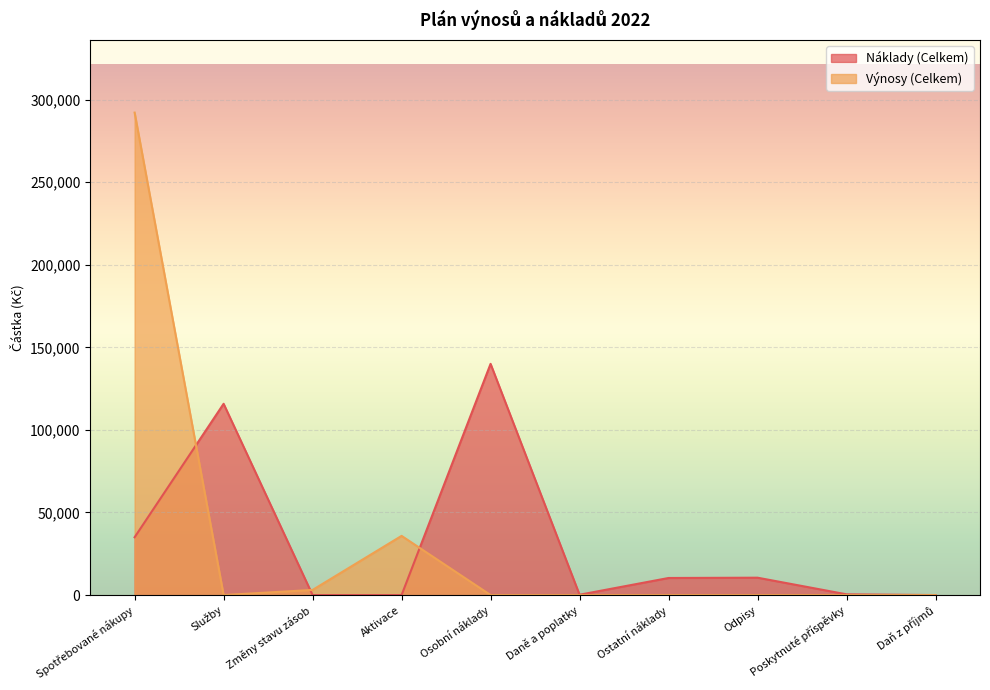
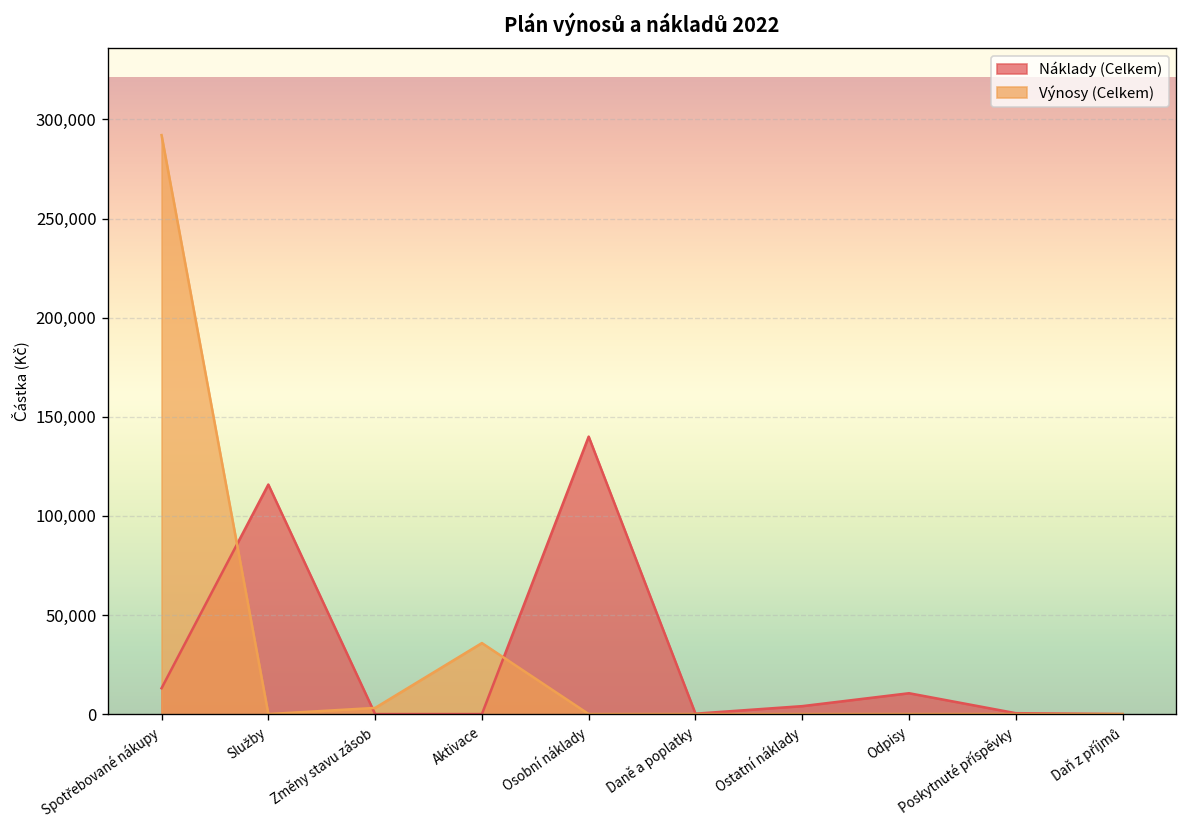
Náklady (Celkem), Spotřebované nákupy: 35,000 -> 13,000
Náklady (Celkem), Ostatní náklady: 10,000 -> 4,000
